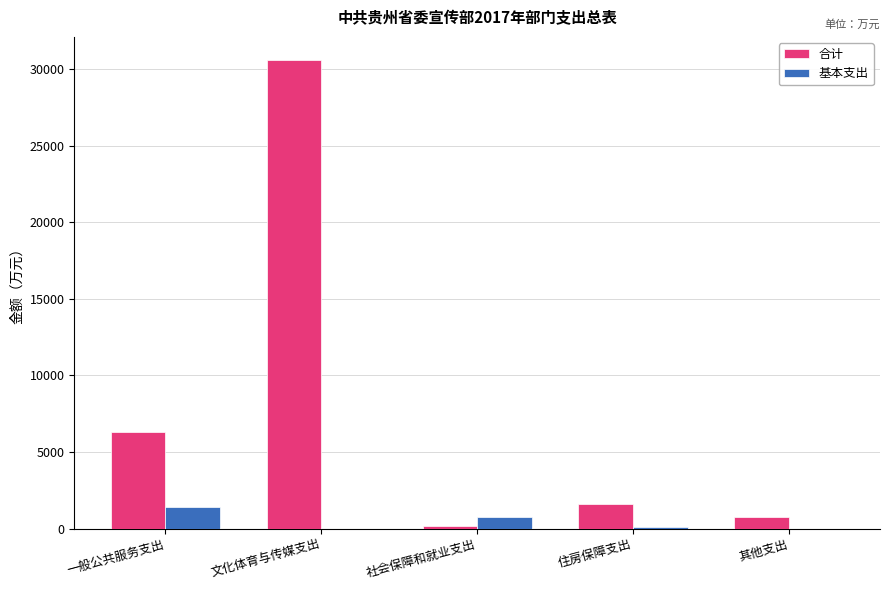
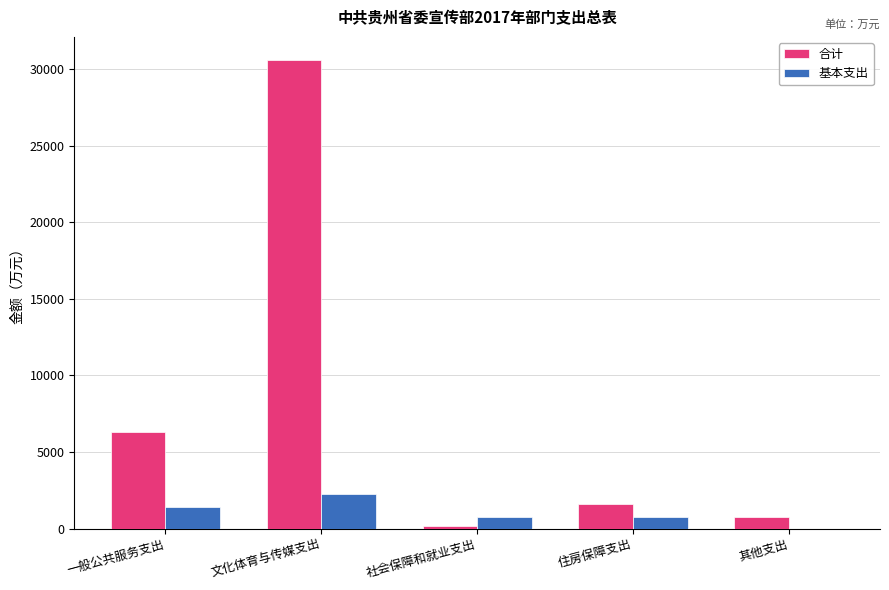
基本支出, 文化体育与传媒支出: 0 -> 2300
基本支出, 住房保障支出: 100 -> 800
